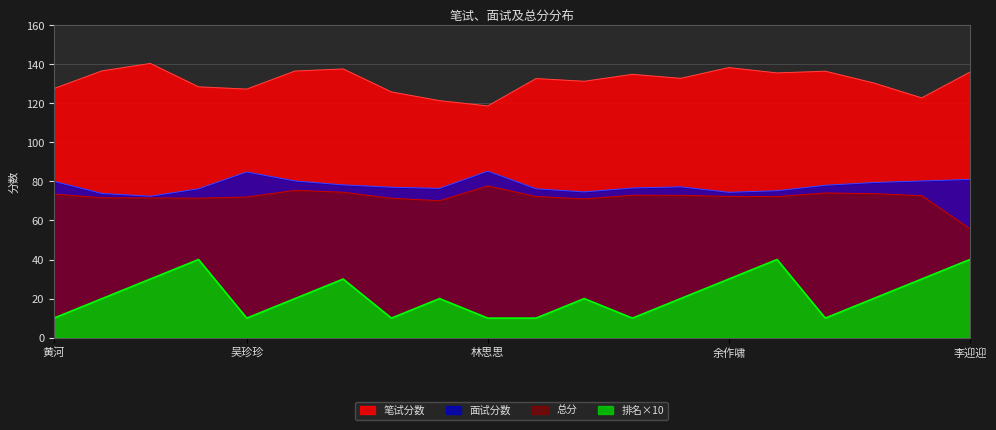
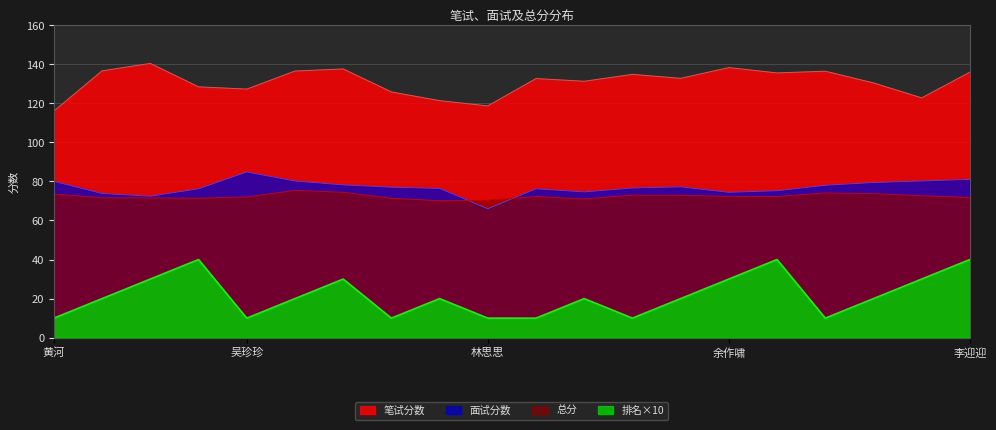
笔试分数, 黄河: 128 -> 116
面试分数, 林思思: 85 -> 66
总分, 林思思: 78 -> 70
总分, 李迎迎: 56 -> 72
